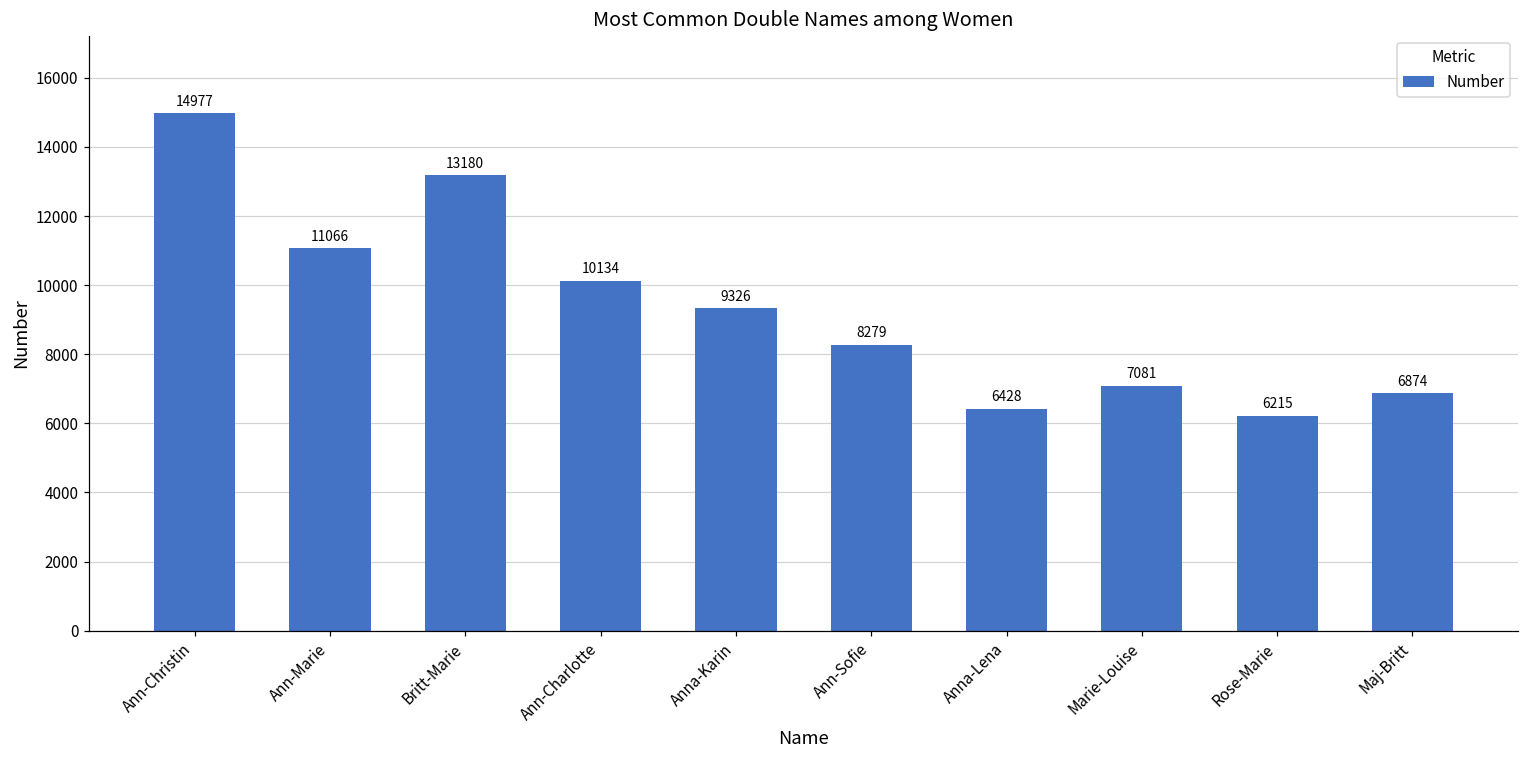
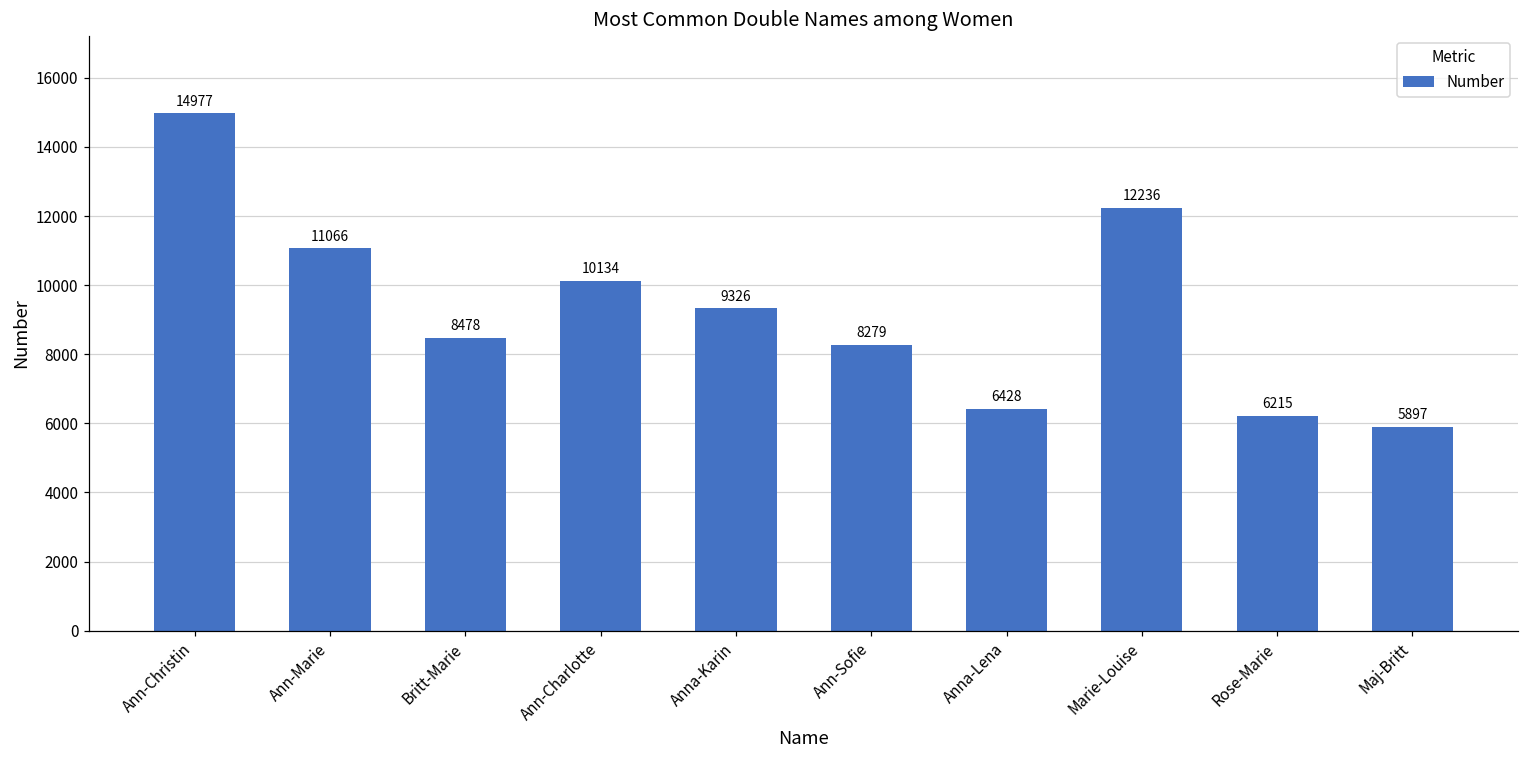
Britt-Marie: 13180 -> 8478
Marie-Louise: 7081 -> 12236
Maj-Britt: 6874 -> 5897
